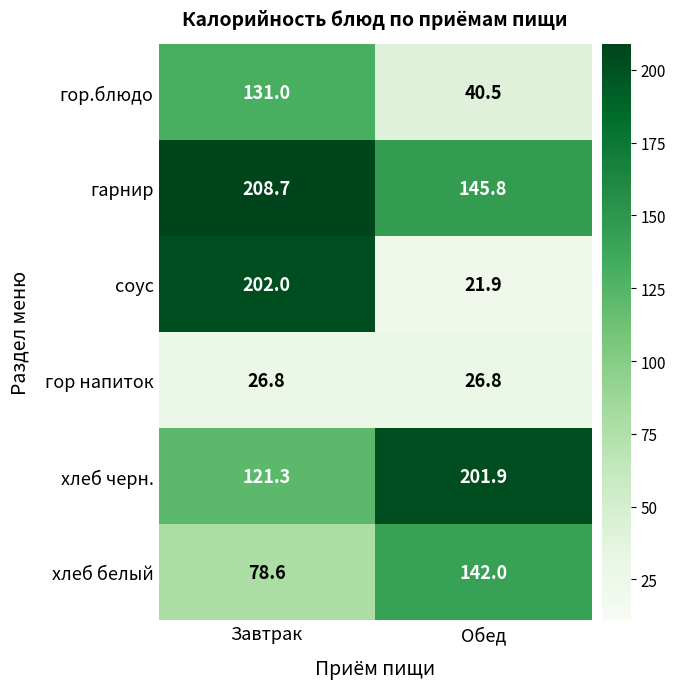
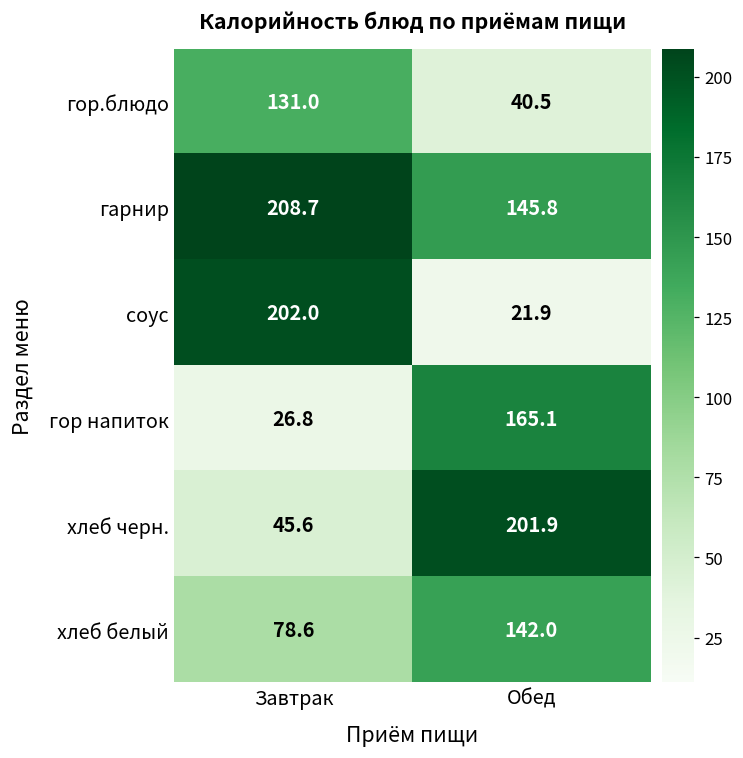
гор напиток, Обед: 26.8 -> 165.1
хлеб черн., Завтрак: 121.3 -> 45.6
